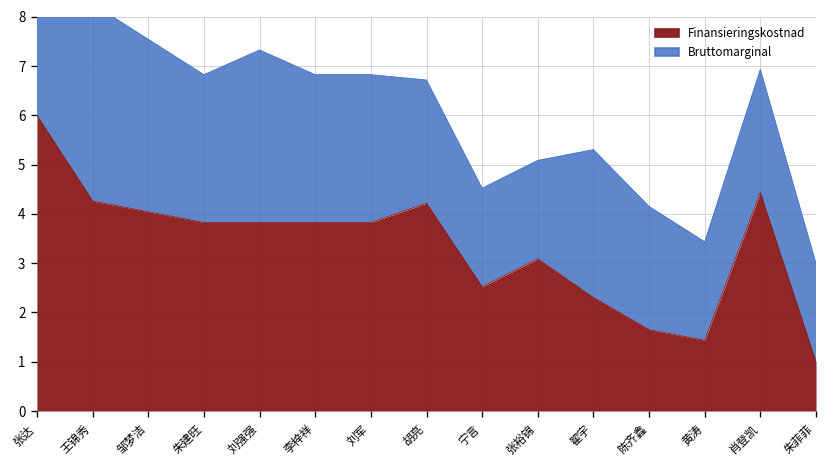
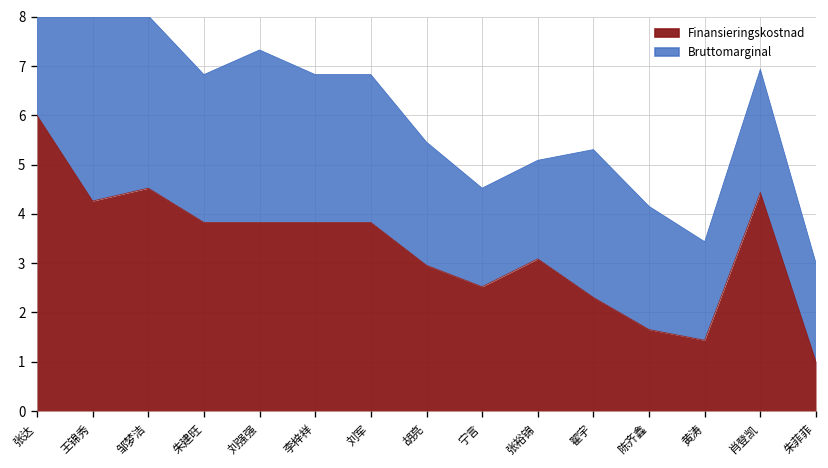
Finansieringskostnad, 邹梦洁: 4.0 -> 4.5
Finansieringskostnad, 胡亮: 4.2 -> 3.0
